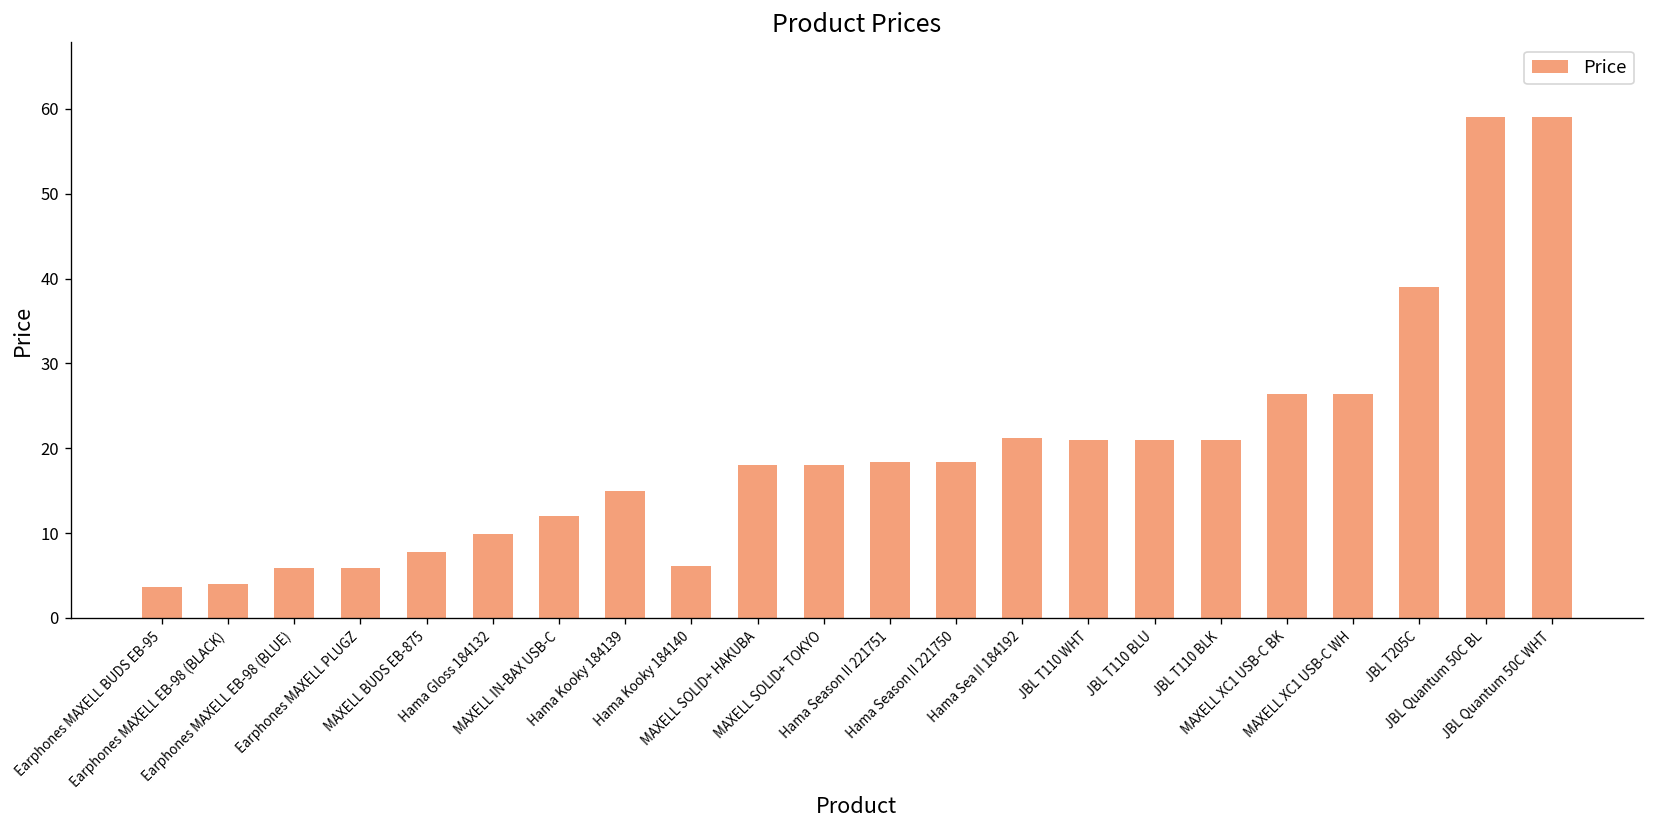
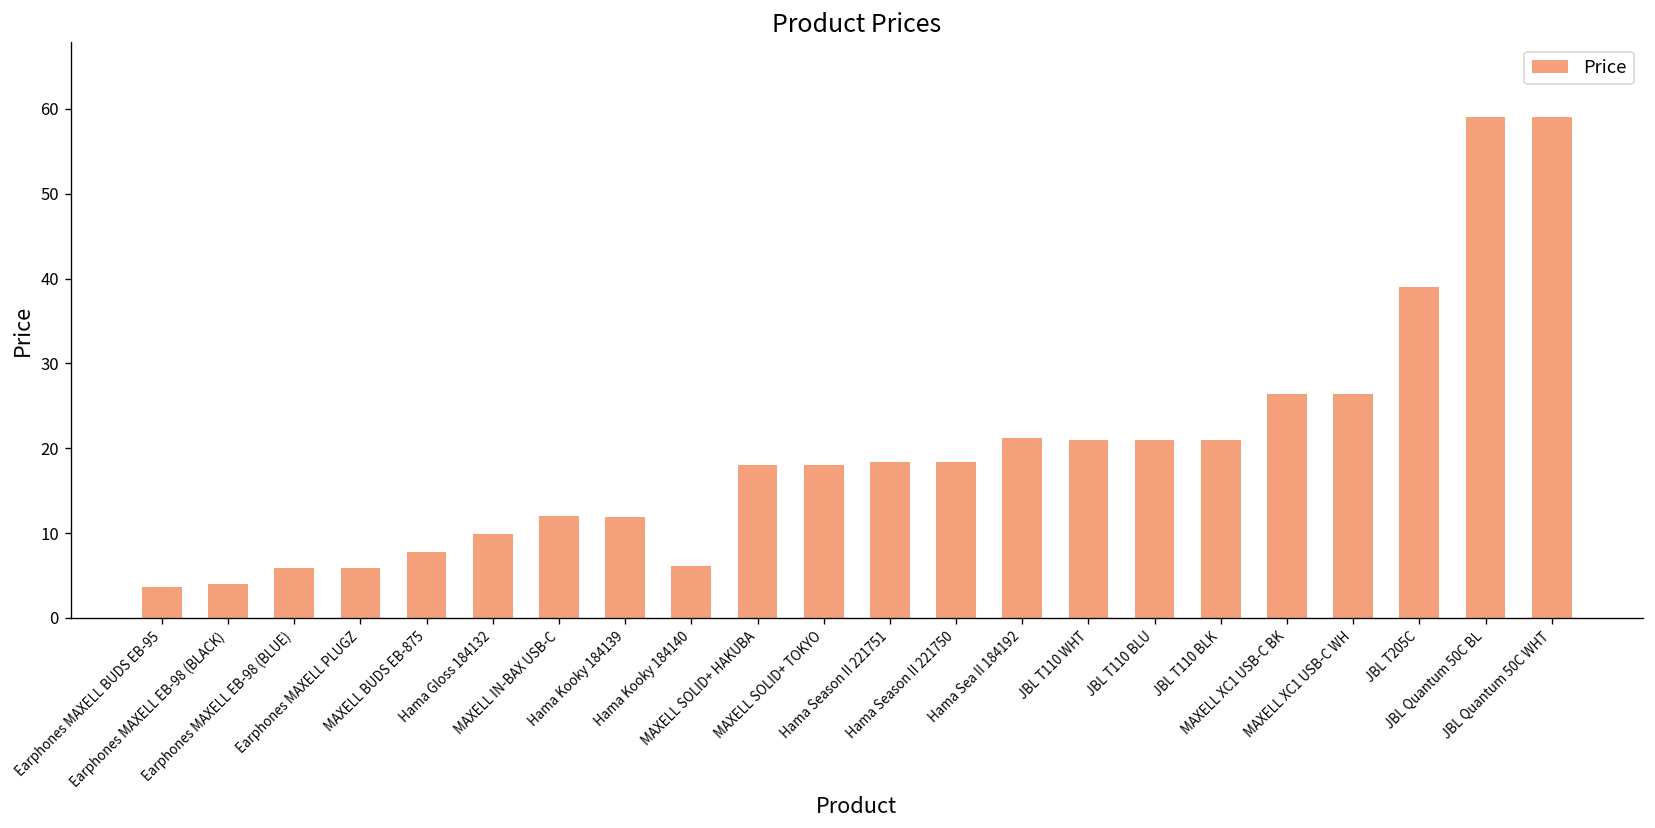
Hama Kooky 184139: 15 -> 12
